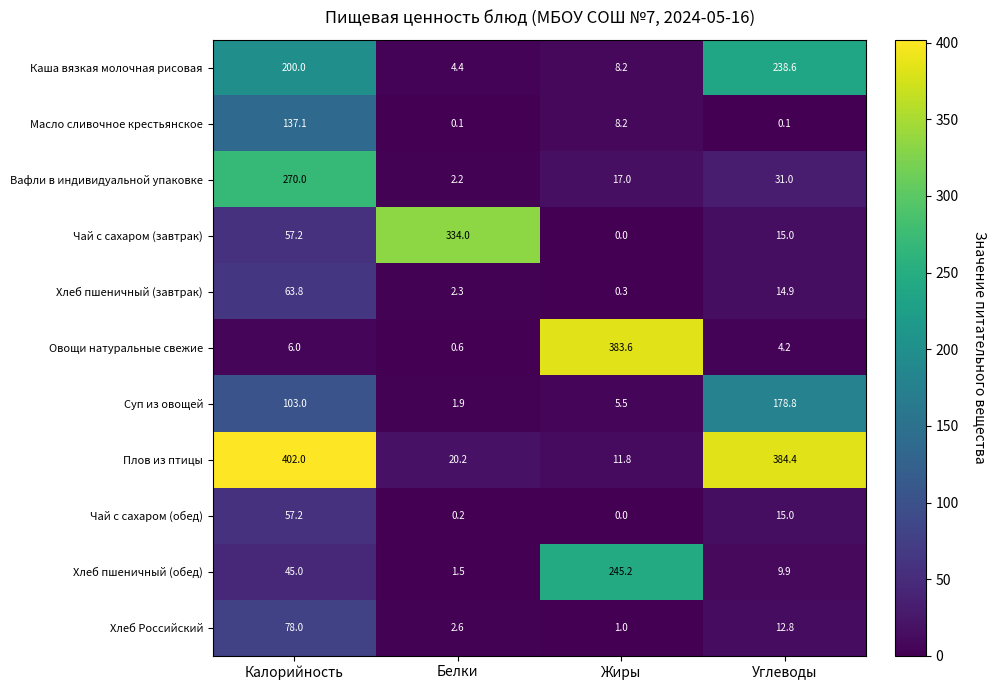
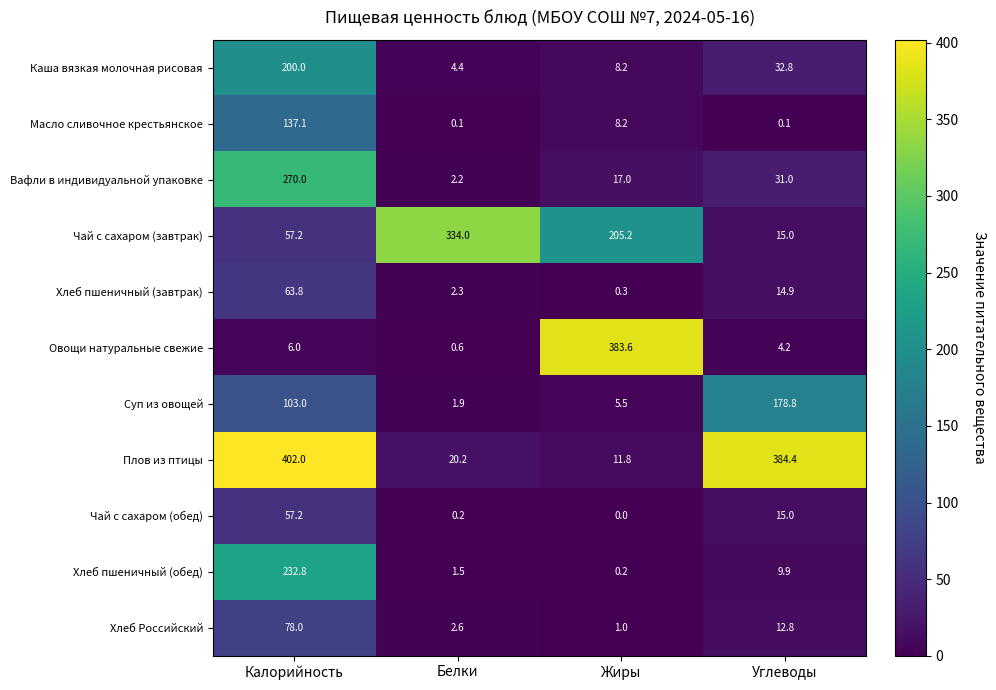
Каша вязкая молочная рисовая, Углеводы: 238.6 -> 32.8
Чай с сахаром (завтрак), Жиры: 0.0 -> 205.2
Хлеб пшеничный (обед), Калорийность: 45.0 -> 232.8
Хлеб пшеничный (обед), Жиры: 245.2 -> 0.2
